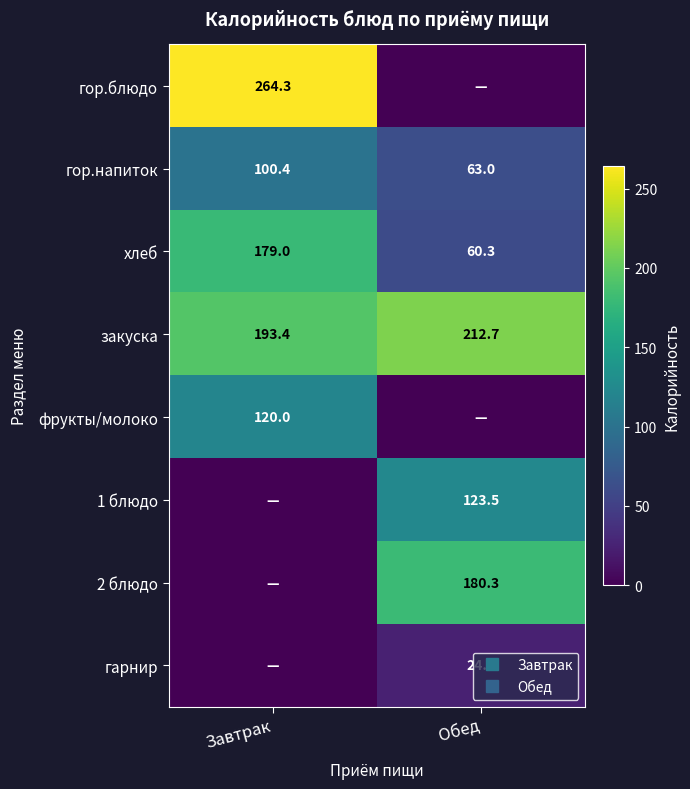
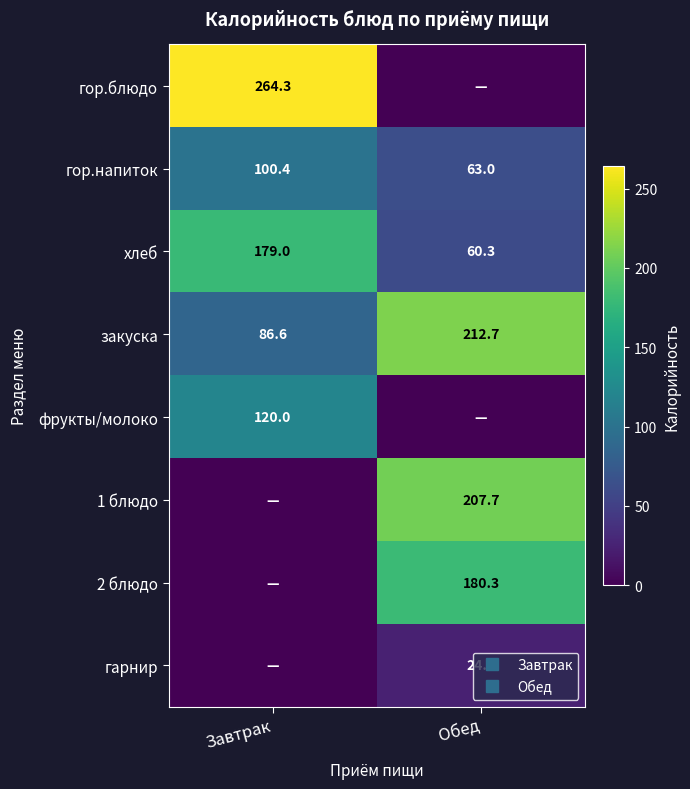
закуска, Завтрак: 193.4 -> 86.6
1 блюдо, Обед: 123.5 -> 207.7
